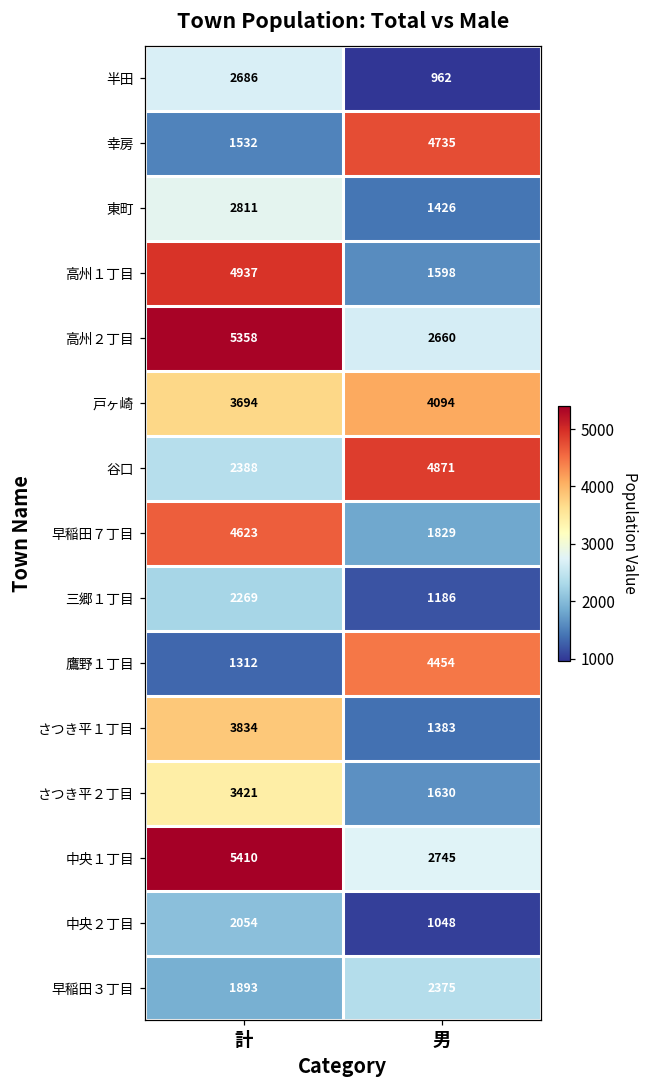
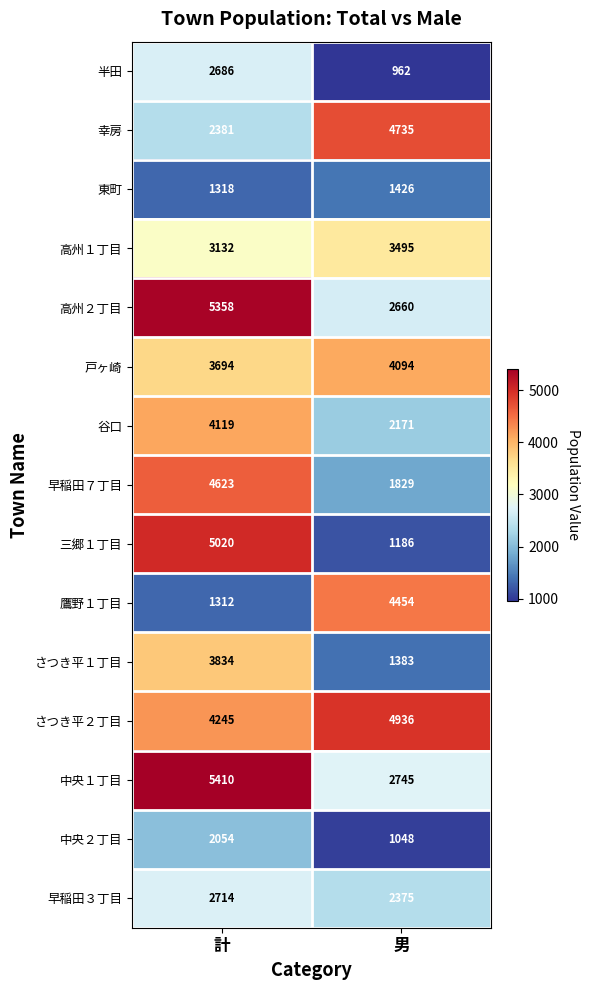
幸房, 計: 1532 -> 2381
東町, 計: 2811 -> 1318
高州１丁目, 計: 4937 -> 3132
高州１丁目, 男: 1598 -> 3495
谷口, 計: 2388 -> 4119
谷口, 男: 4871 -> 2171
三郷１丁目, 計: 2269 -> 5020
さつき平２丁目, 計: 3421 -> 4245
さつき平２丁目, 男: 1630 -> 4936
早稲田３丁目, 計: 1893 -> 2714
